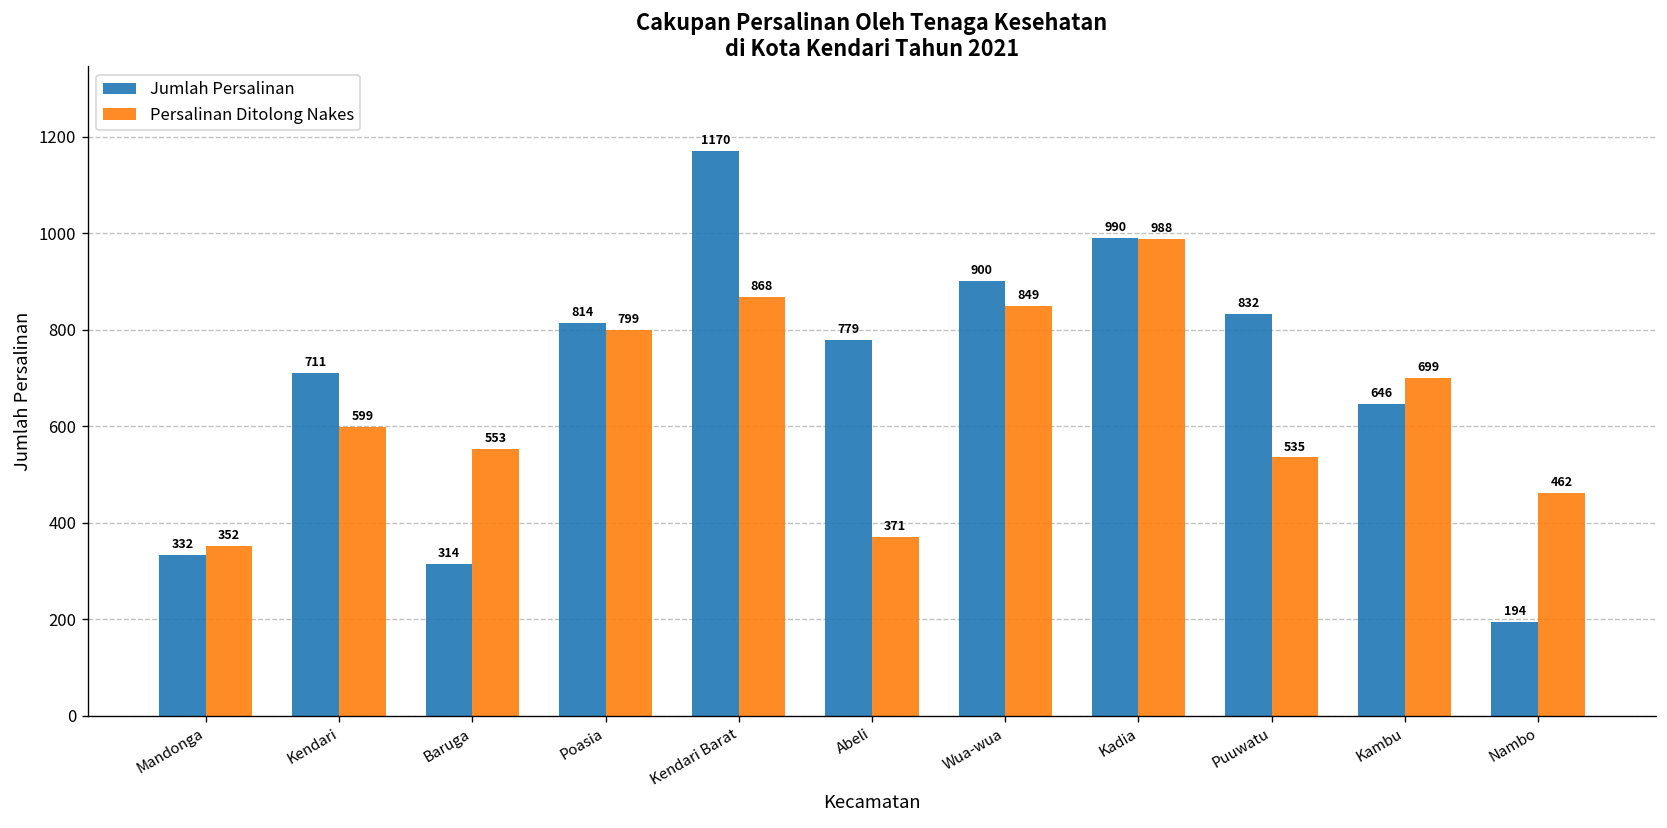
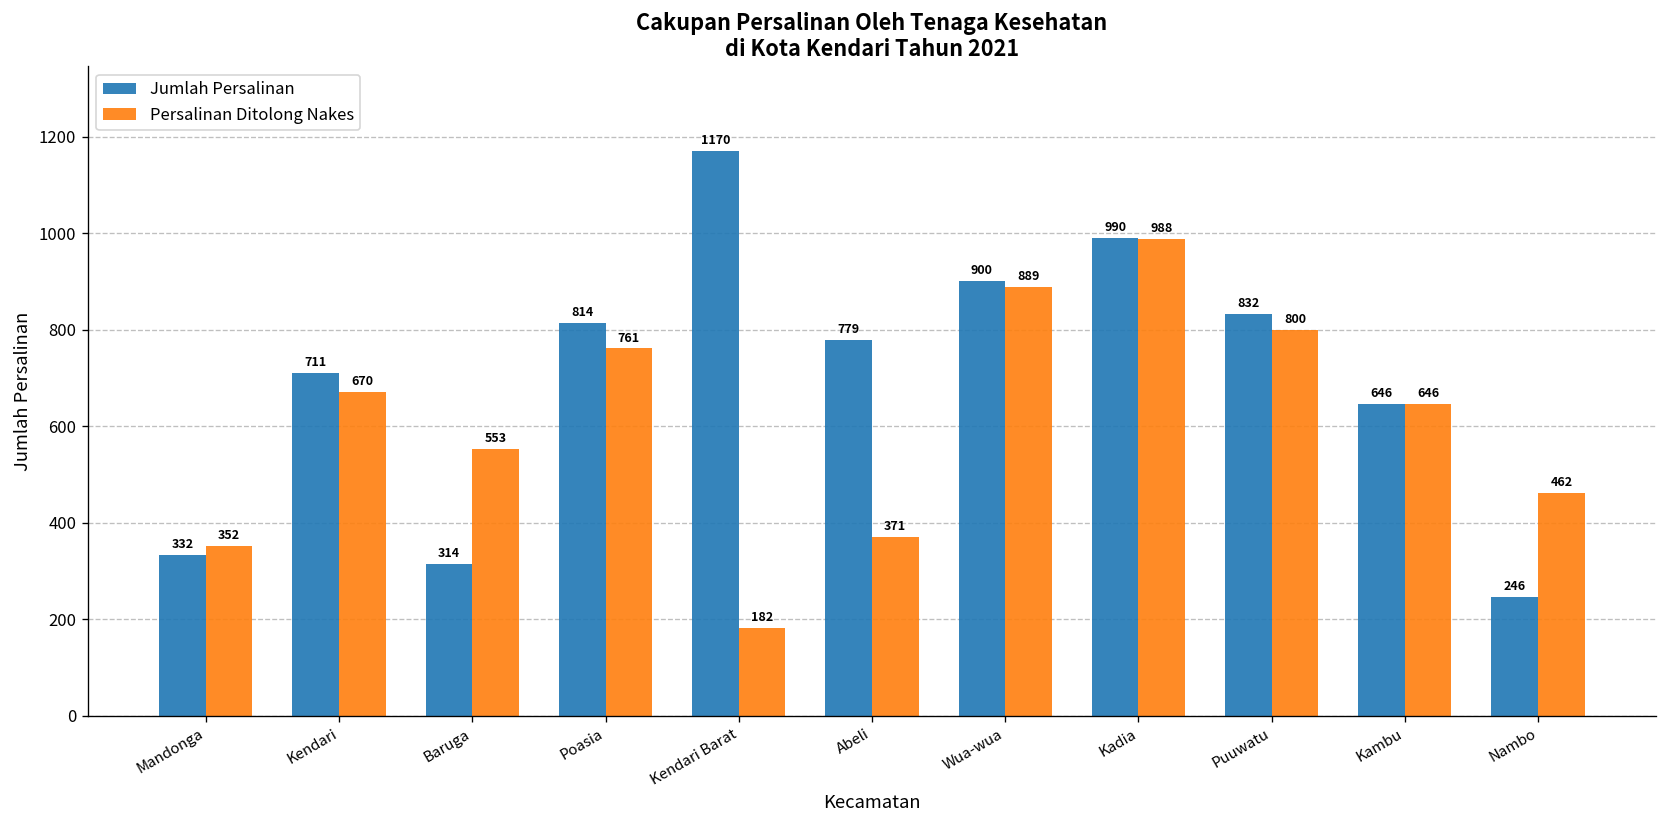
Persalinan Ditolong Nakes, Kendari: 599 -> 670
Persalinan Ditolong Nakes, Poasia: 799 -> 761
Persalinan Ditolong Nakes, Kendari Barat: 868 -> 182
Persalinan Ditolong Nakes, Wua-wua: 849 -> 889
Persalinan Ditolong Nakes, Puuwatu: 535 -> 800
Persalinan Ditolong Nakes, Kambu: 699 -> 646
Jumlah Persalinan, Nambo: 194 -> 246
